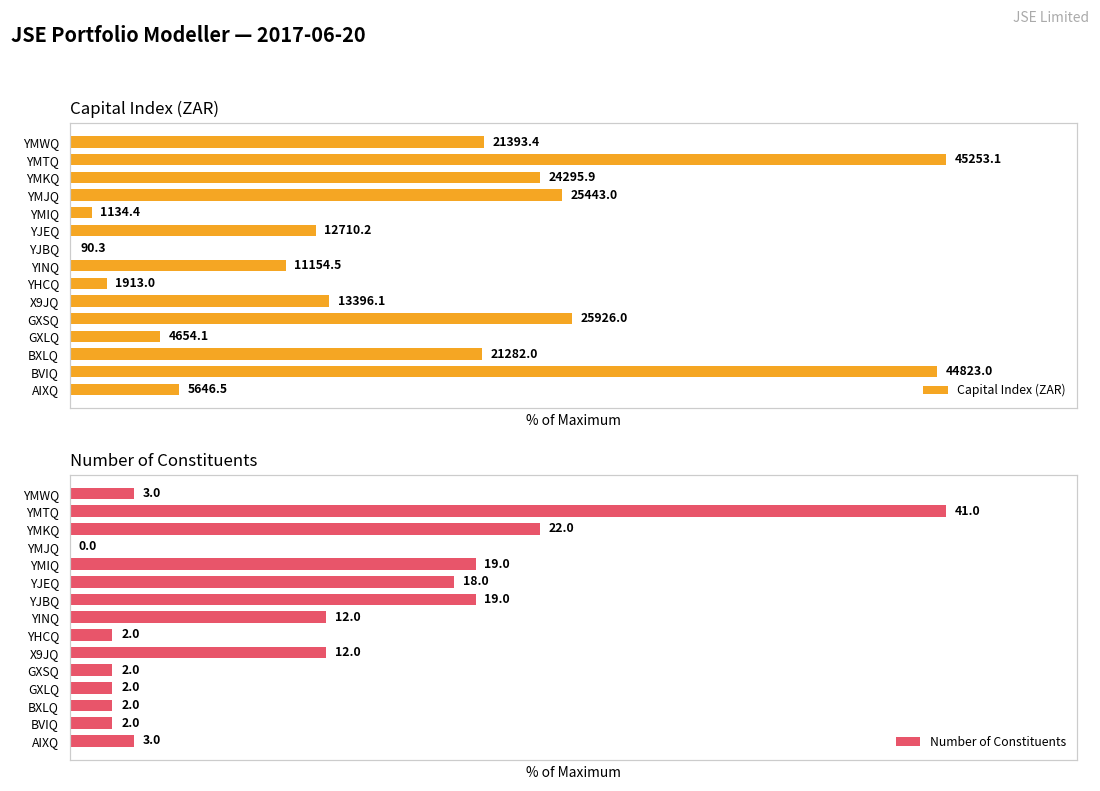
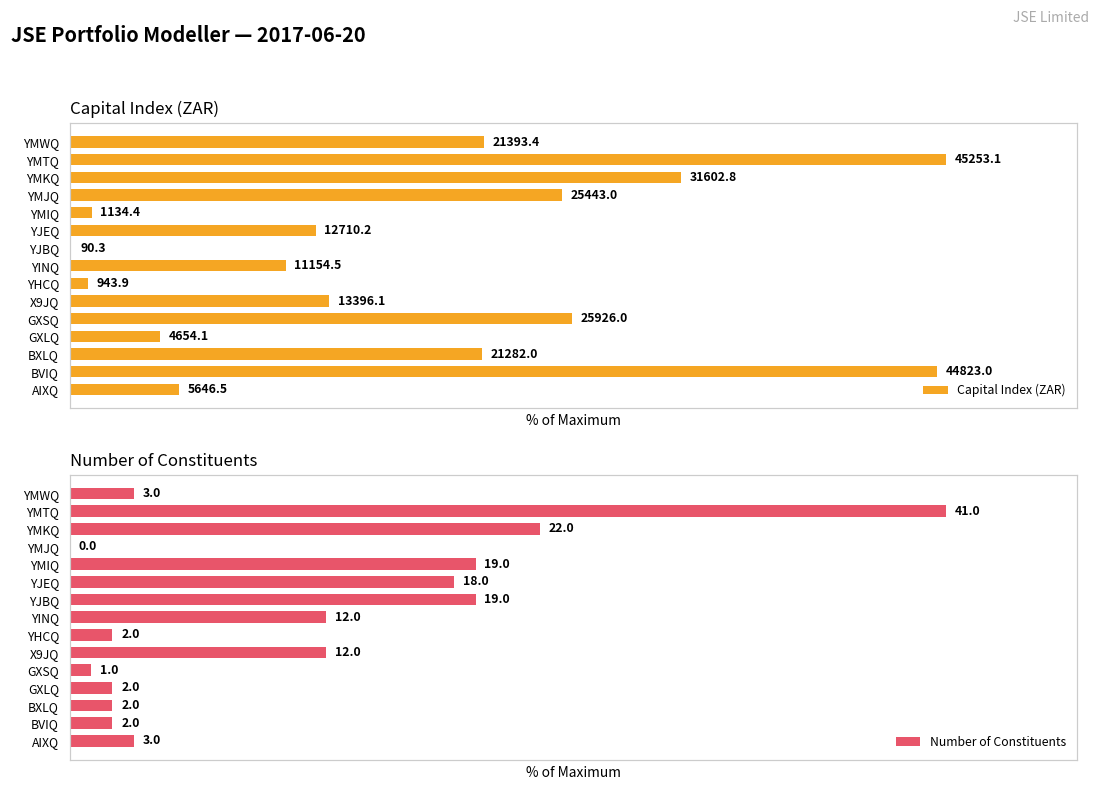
Capital Index (ZAR), YMKQ: 24295.9 -> 31602.8
Capital Index (ZAR), YHCQ: 1913.0 -> 943.9
Number of Constituents, GXSQ: 2.0 -> 1.0
